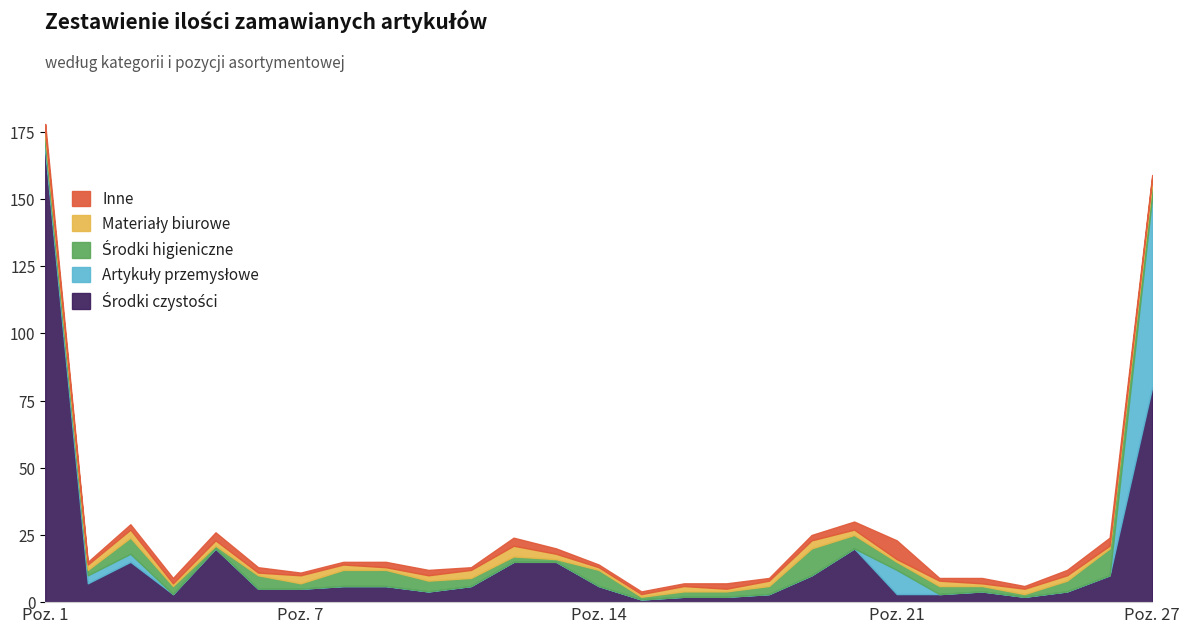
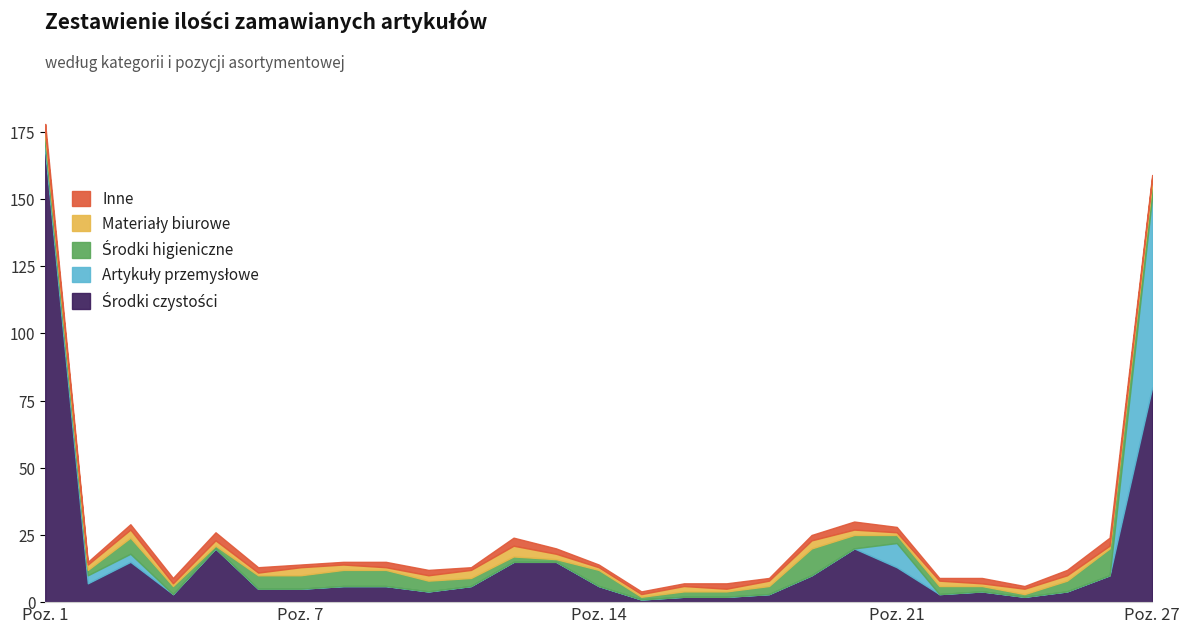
Środki higieniczne, Poz. 7: 2 -> 5
Środki czystości, Poz. 21: 3 -> 13
Inne, Poz. 21: 7 -> 2
